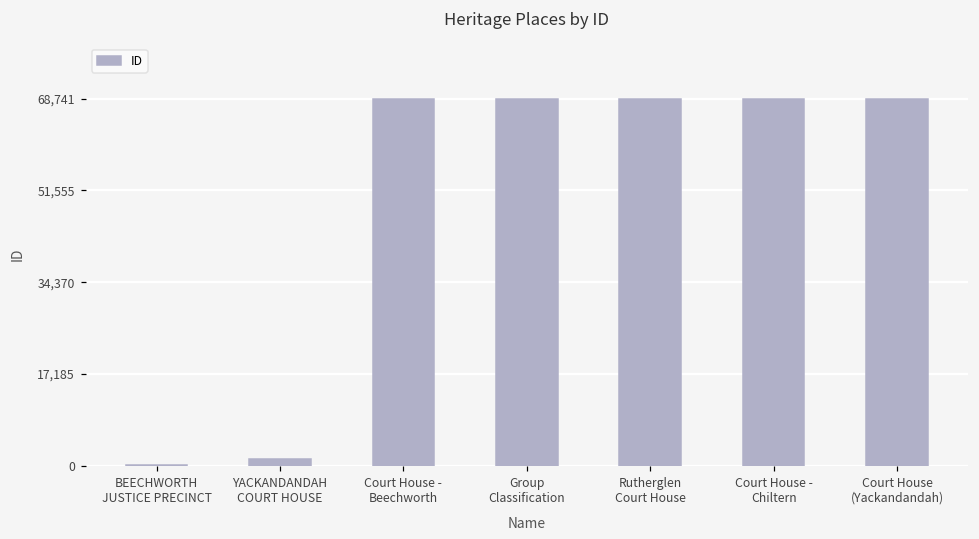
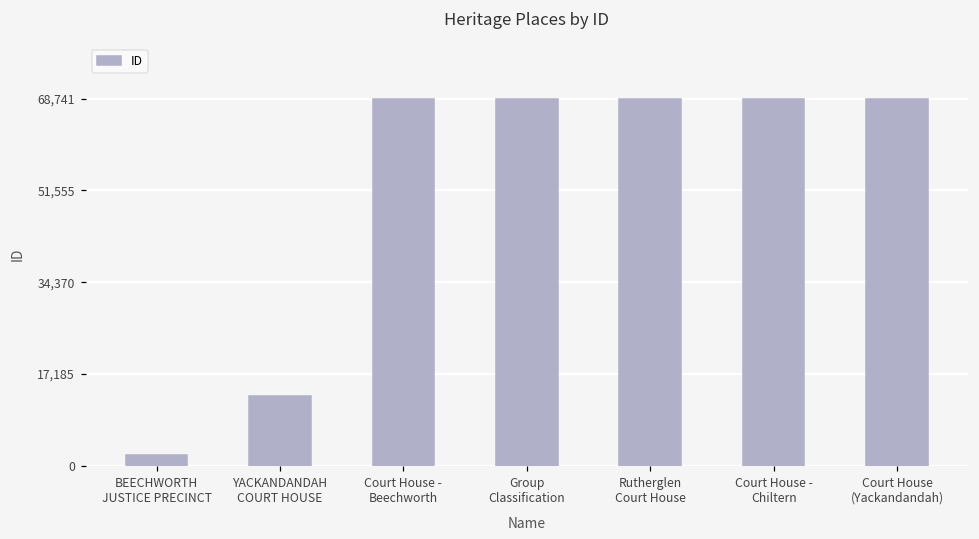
BEECHWORTH JUSTICE PRECINCT: 0 -> 2,000
YACKANDANDAH COURT HOUSE: 1,000 -> 13,000
